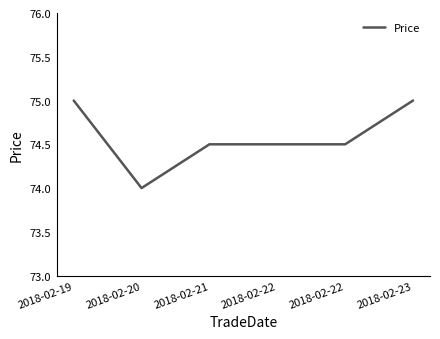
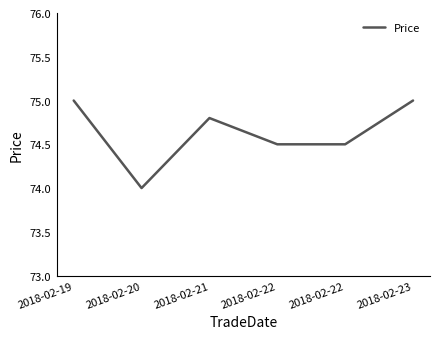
2018-02-21: 74.5 -> 74.8
